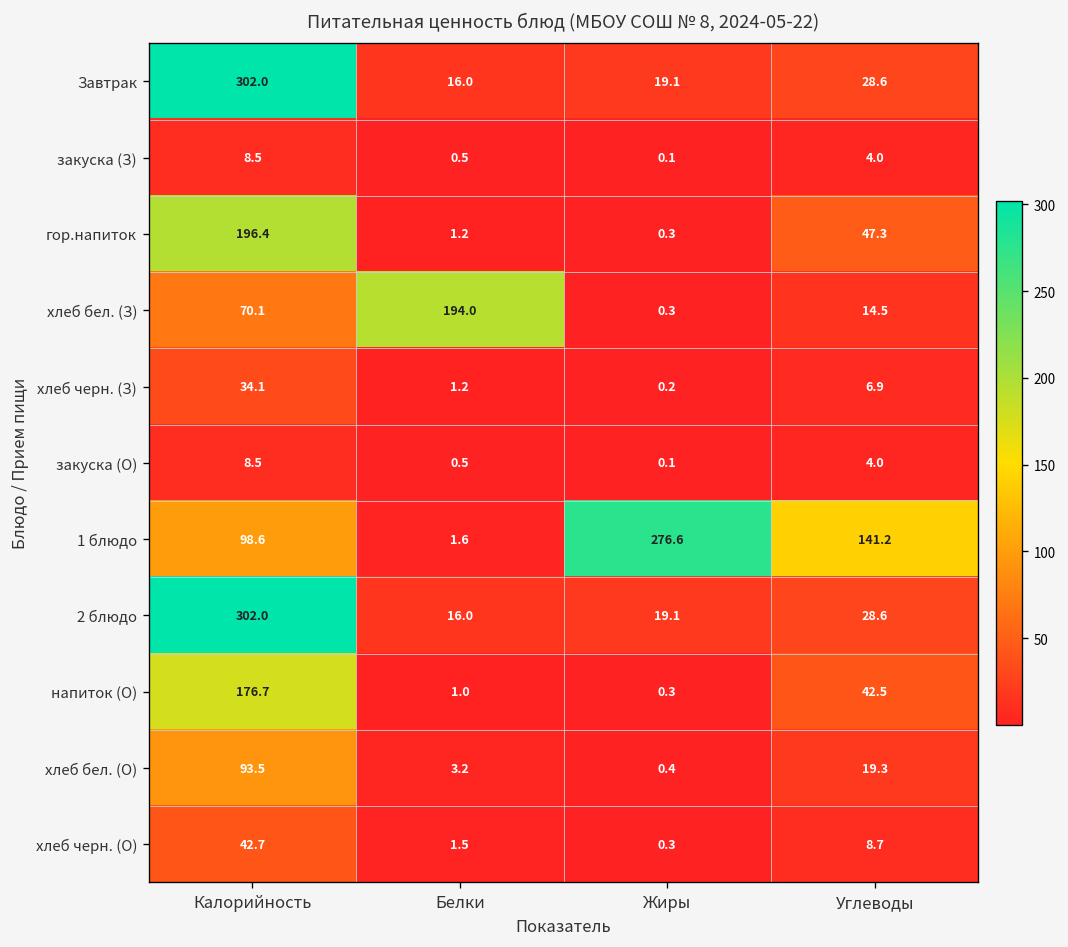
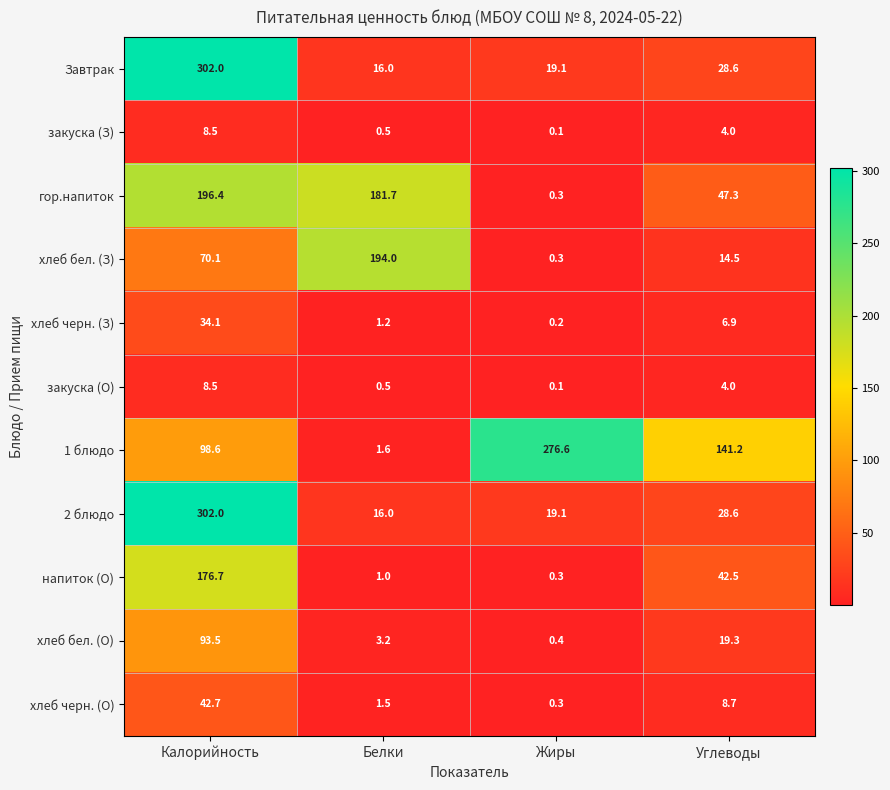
гор.напиток, Белки: 1.2 -> 181.7
